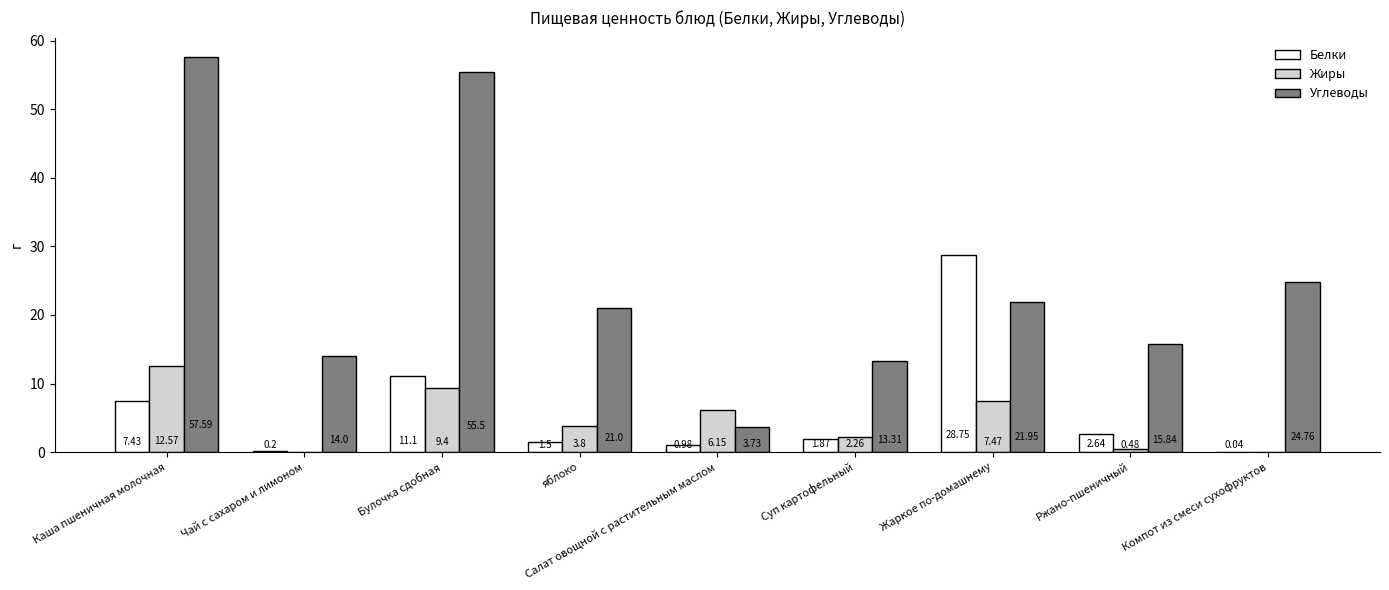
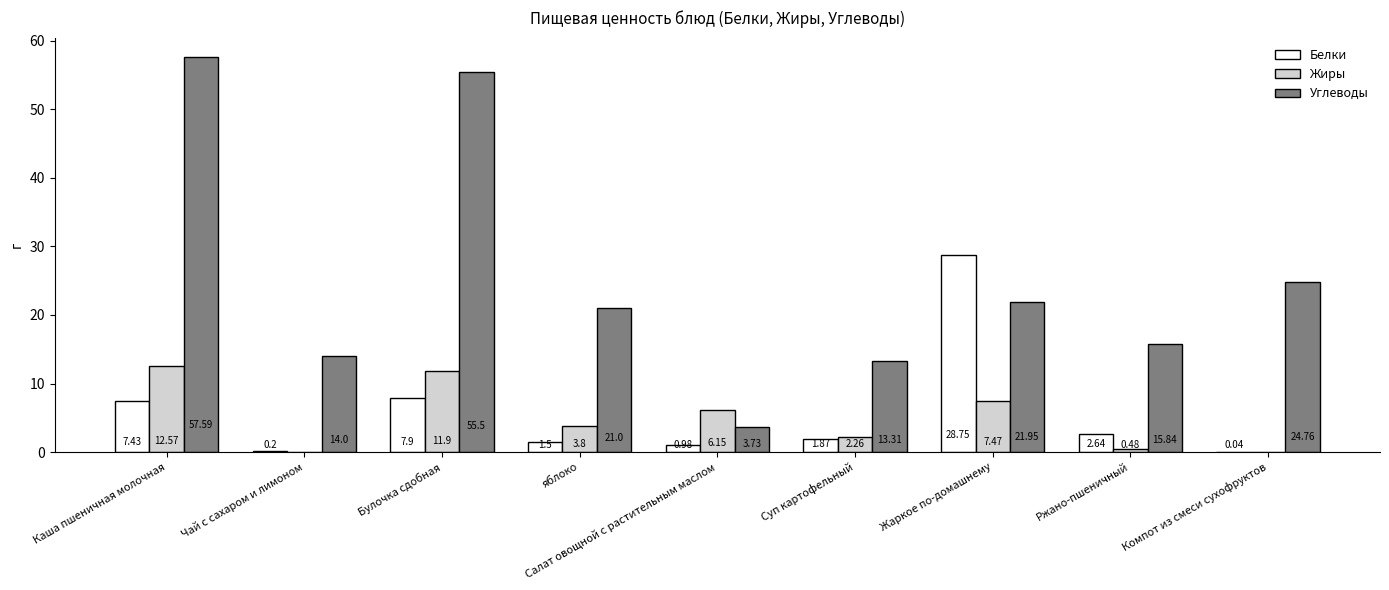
Белки, Булочка сдобная: 11.1 -> 7.9
Жиры, Булочка сдобная: 9.4 -> 11.9
